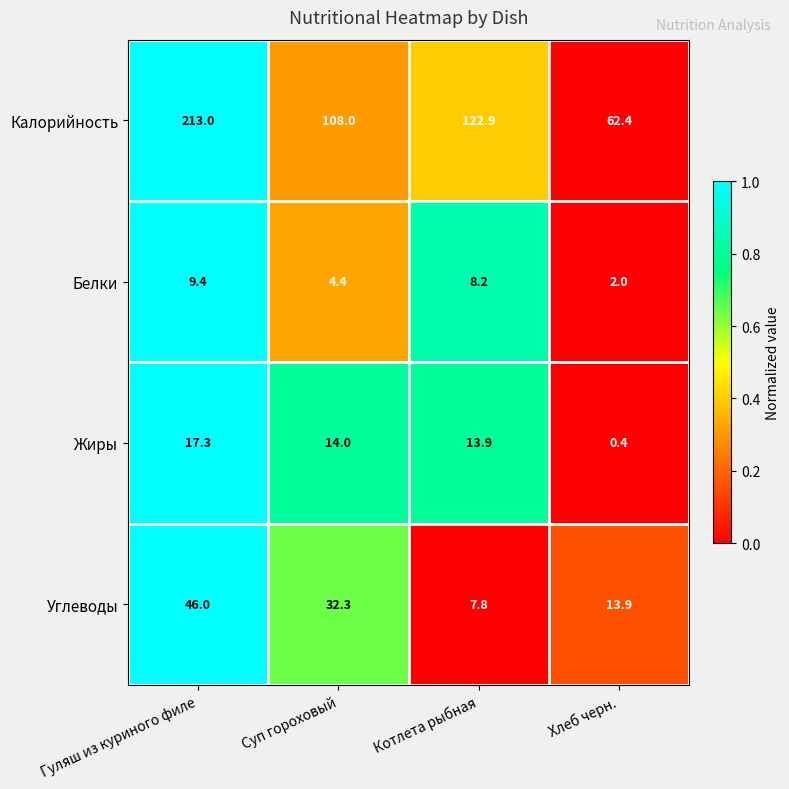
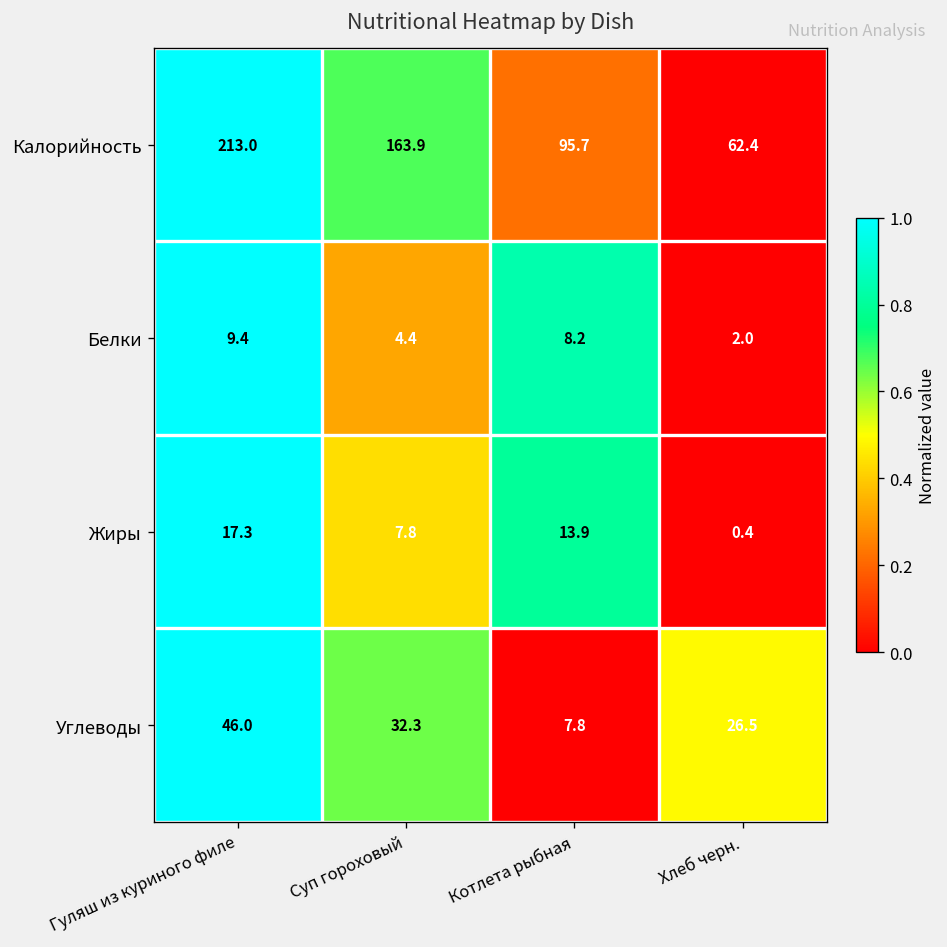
Калорийность, Суп гороховый: 108.0 -> 163.9
Калорийность, Котлета рыбная: 122.9 -> 95.7
Жиры, Суп гороховый: 14.0 -> 7.8
Углеводы, Хлеб черн.: 13.9 -> 26.5
